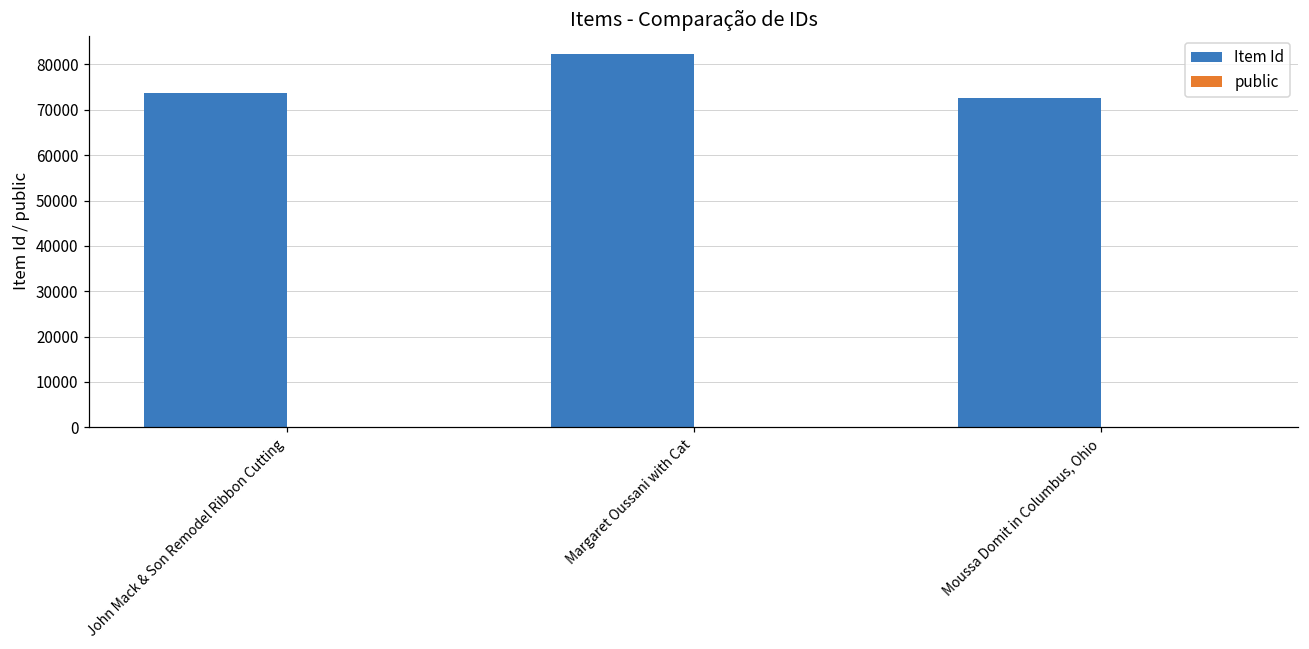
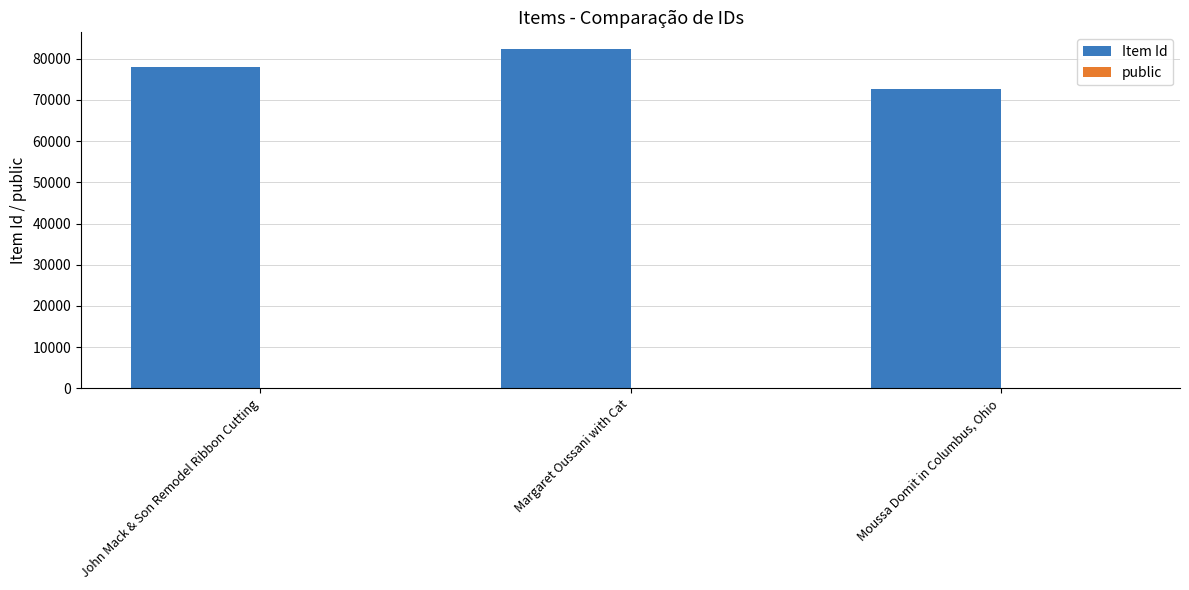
Item Id, John Mack & Son Remodel Ribbon Cutting: 74000 -> 78000
